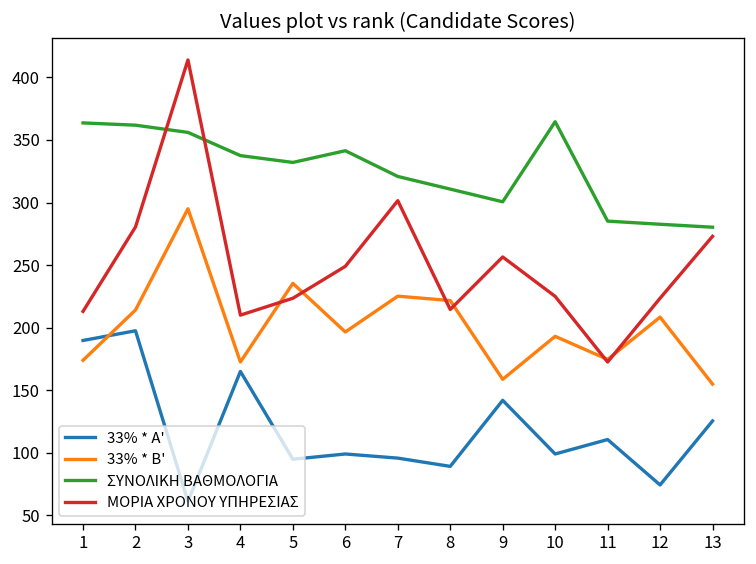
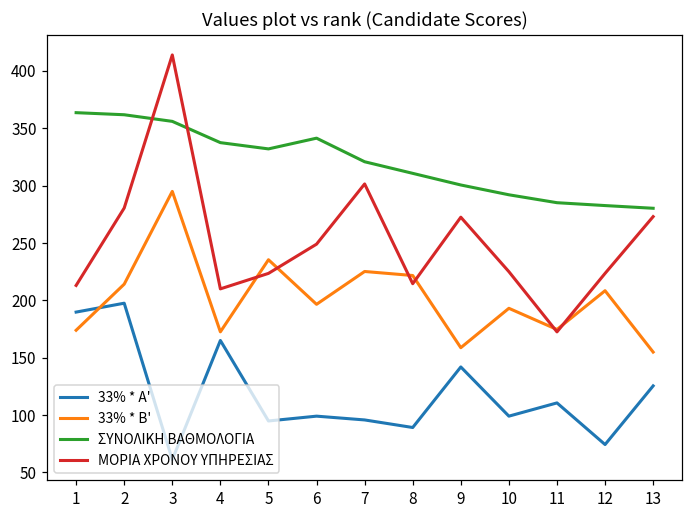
ΜΟΡΙΑ ΧΡΟΝΟΥ ΥΠΗΡΕΣΙΑΣ, 9: 257 -> 273
ΣΥΝΟΛΙΚΗ ΒΑΘΜΟΛΟΓΙΑ, 10: 365 -> 292
